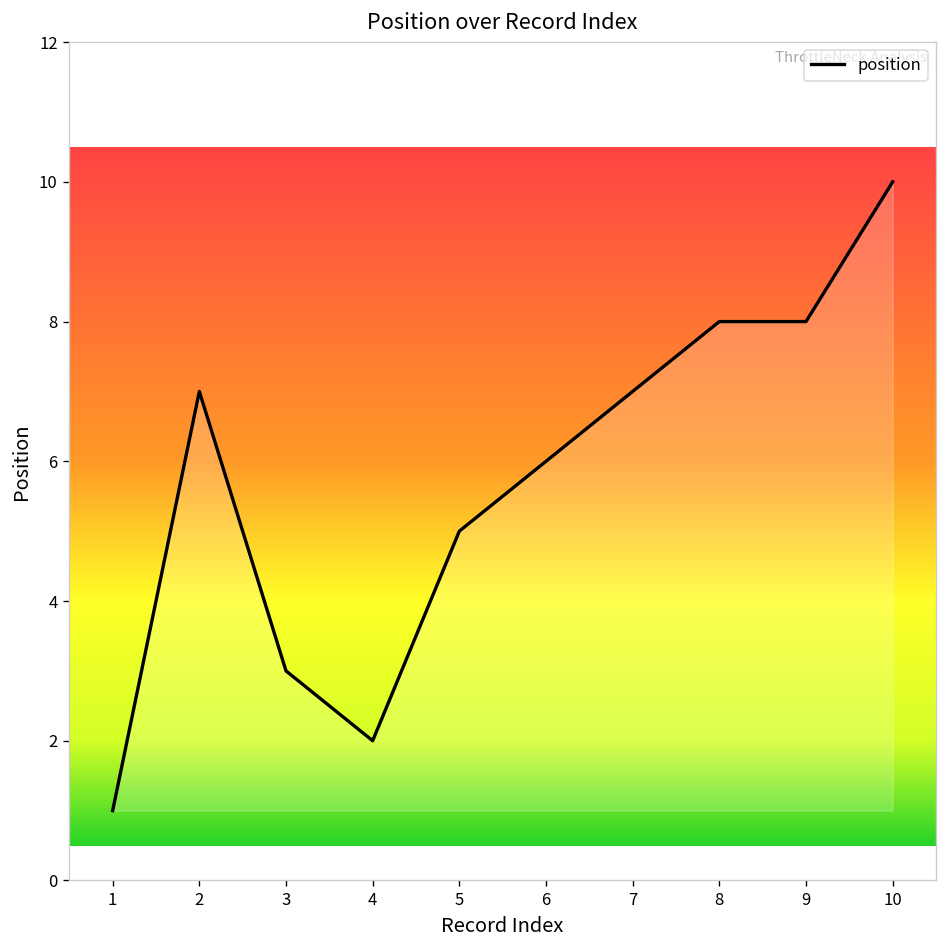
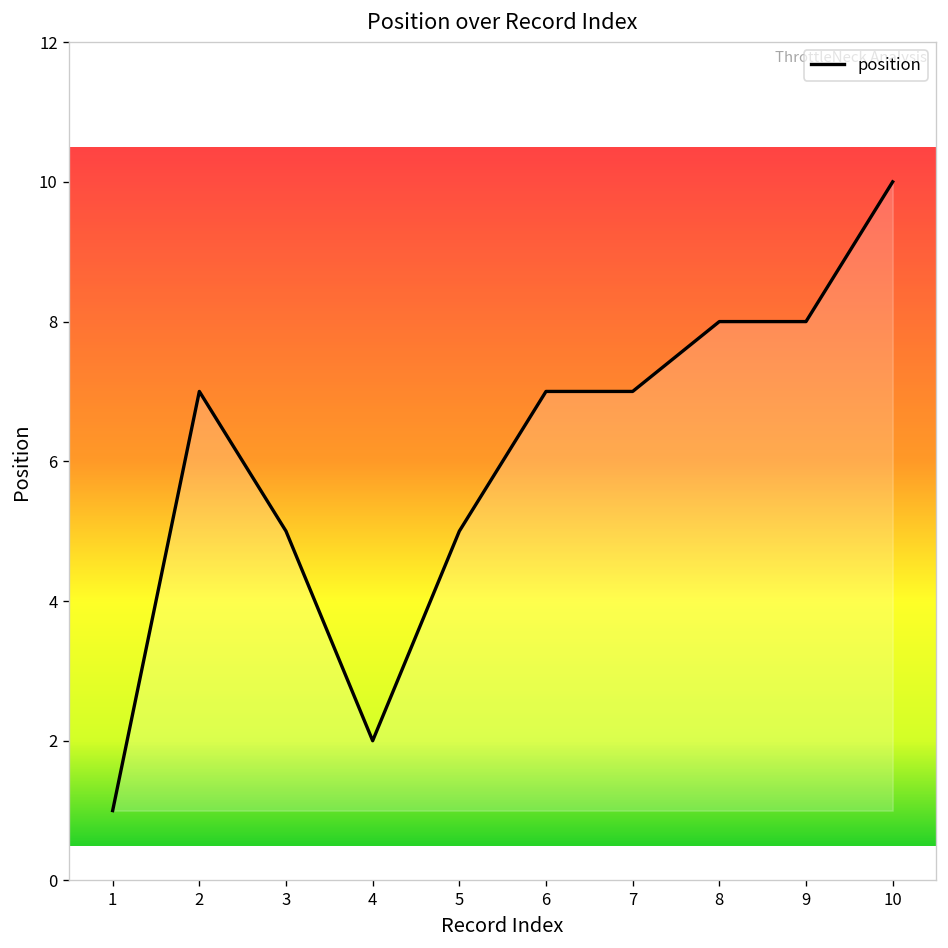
3: 3 -> 5
6: 6 -> 7
